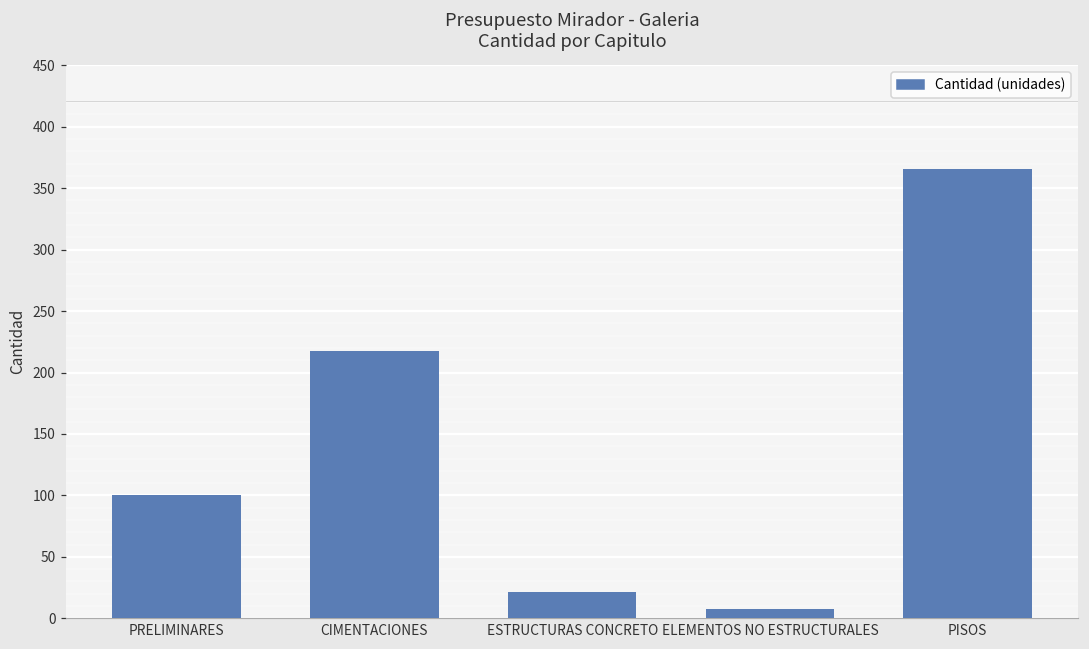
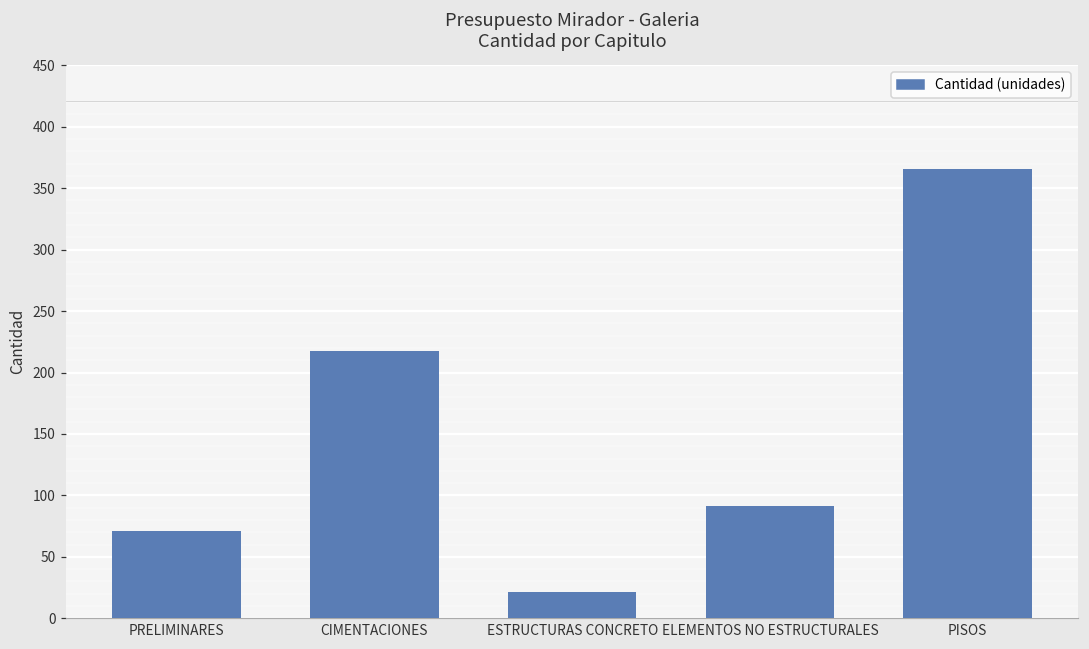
PRELIMINARES: 100 -> 71
ELEMENTOS NO ESTRUCTURALES: 7 -> 91
